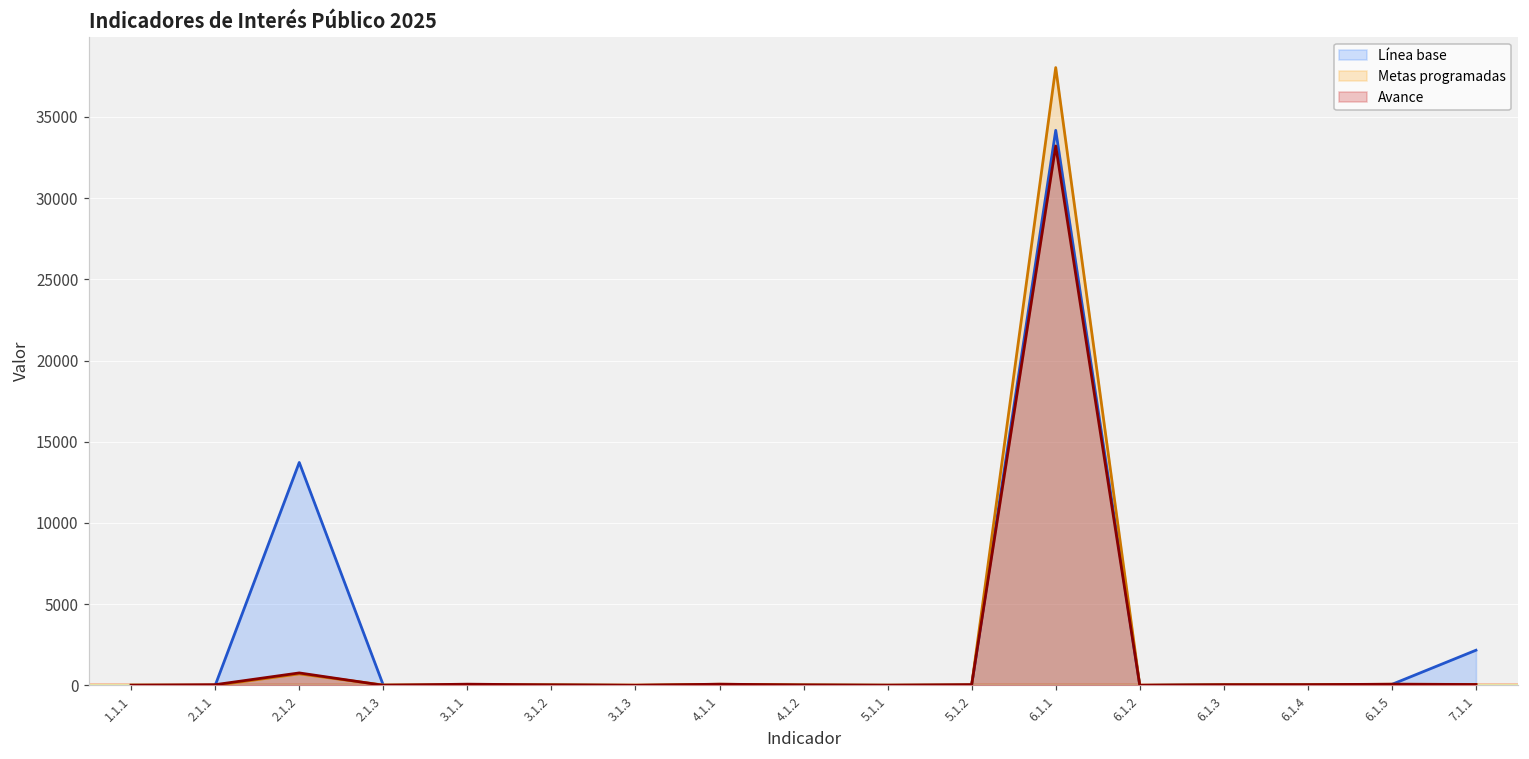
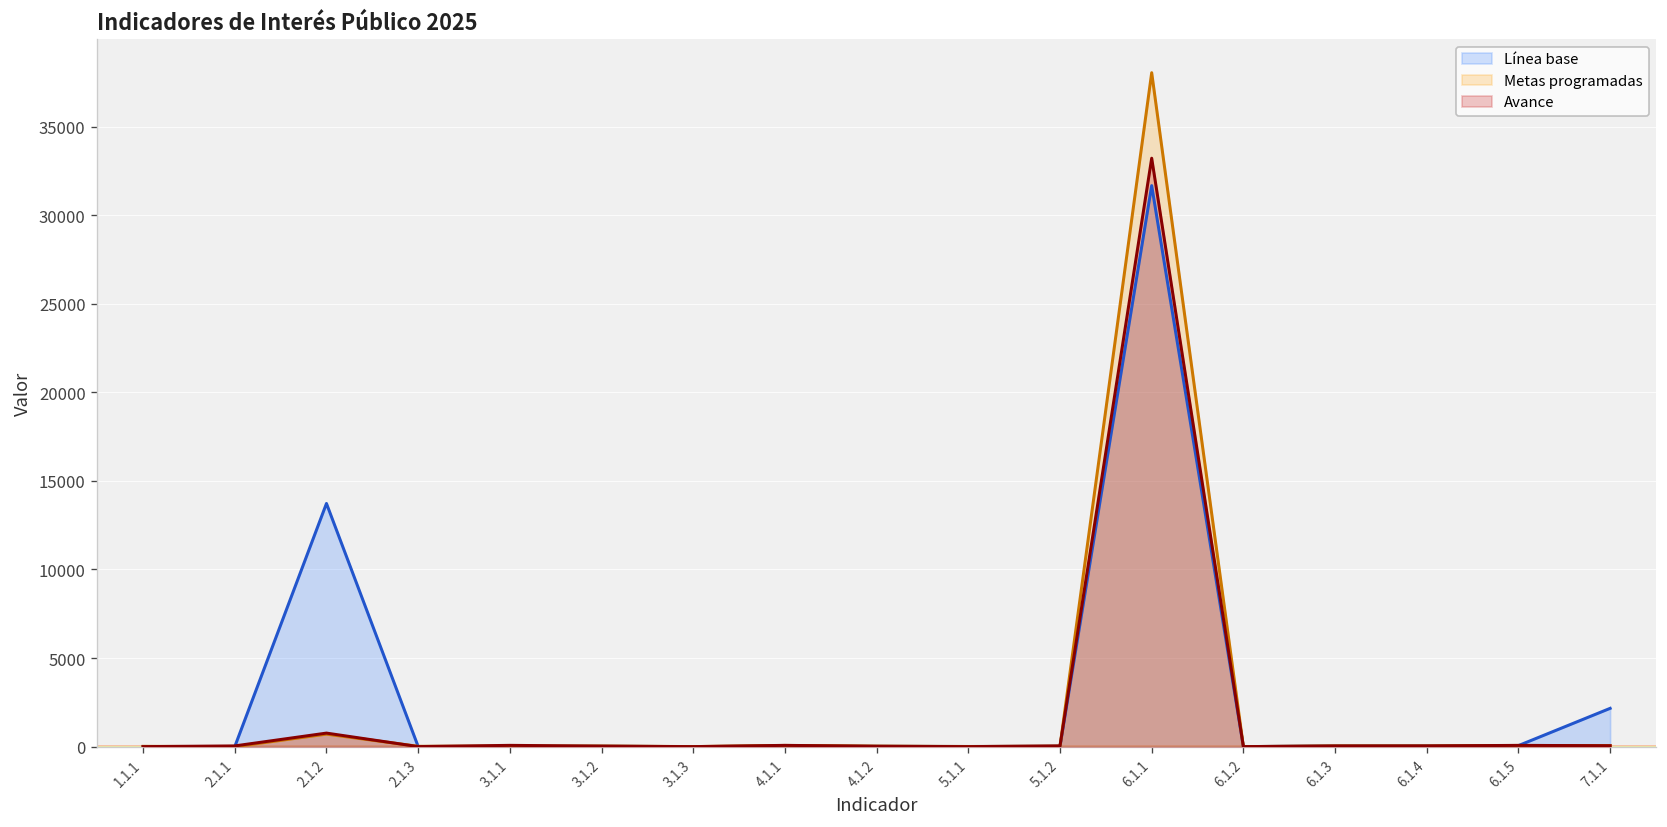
Línea base, 6.1.1: 34200 -> 31700
